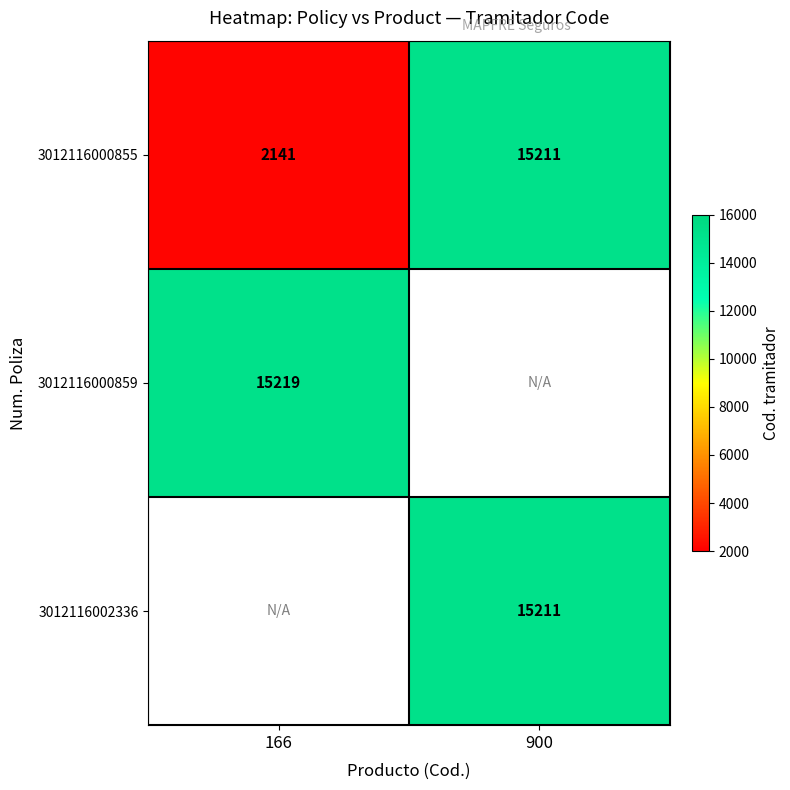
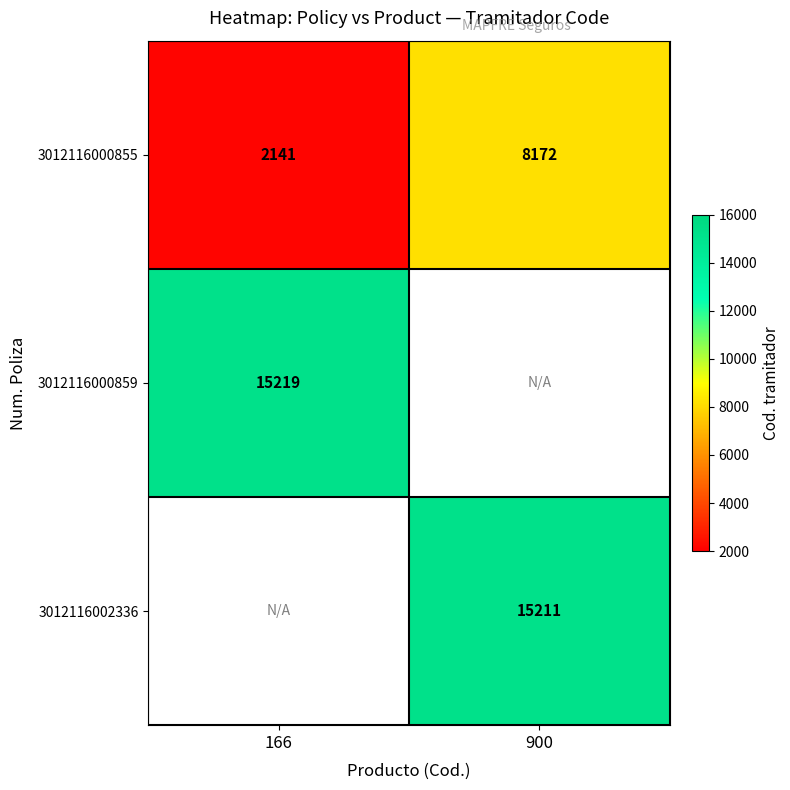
3012116000855, 900: 15211 -> 8172
